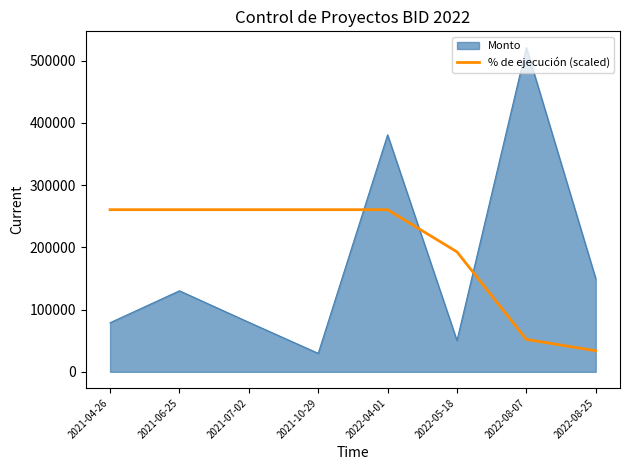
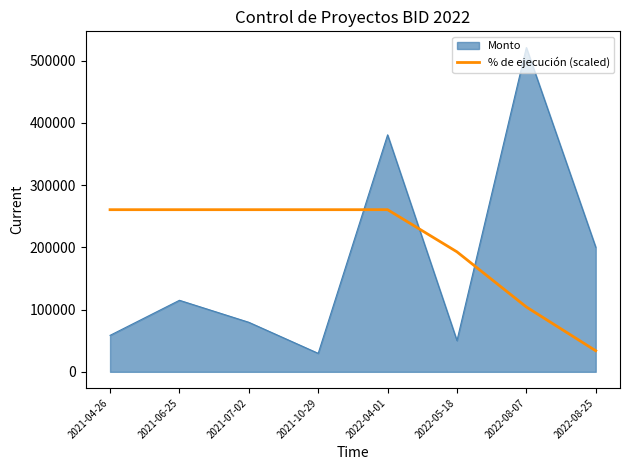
Monto, 2021-04-26: 80000 -> 60000
Monto, 2021-06-25: 130000 -> 110000
% de ejecución (scaled), 2022-08-07: 50000 -> 100000
Monto, 2022-08-25: 150000 -> 200000
